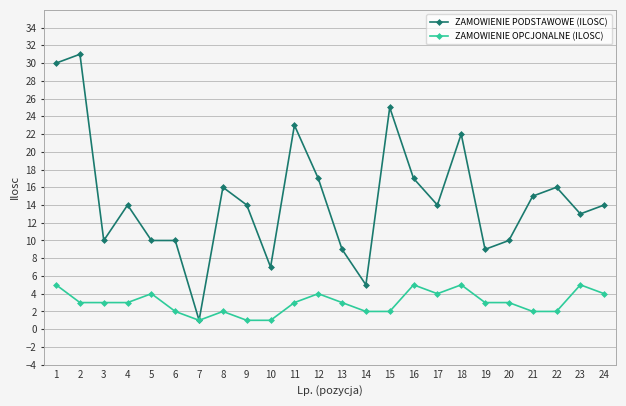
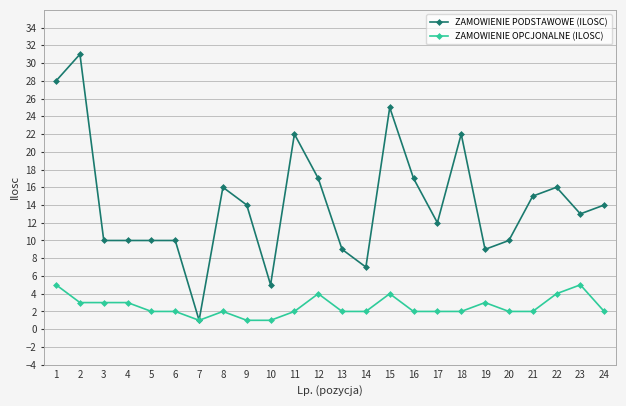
ZAMOWIENIE PODSTAWOWE (ILOSC), 1: 30 -> 28
ZAMOWIENIE PODSTAWOWE (ILOSC), 4: 14 -> 10
ZAMOWIENIE OPCJONALNE (ILOSC), 5: 4 -> 2
ZAMOWIENIE PODSTAWOWE (ILOSC), 10: 7 -> 5
ZAMOWIENIE PODSTAWOWE (ILOSC), 11: 23 -> 22
ZAMOWIENIE OPCJONALNE (ILOSC), 11: 3 -> 2
ZAMOWIENIE OPCJONALNE (ILOSC), 13: 3 -> 2
ZAMOWIENIE PODSTAWOWE (ILOSC), 14: 5 -> 7
ZAMOWIENIE OPCJONALNE (ILOSC), 15: 2 -> 4
ZAMOWIENIE OPCJONALNE (ILOSC), 16: 5 -> 2
ZAMOWIENIE PODSTAWOWE (ILOSC), 17: 14 -> 12
ZAMOWIENIE OPCJONALNE (ILOSC), 17: 4 -> 2
ZAMOWIENIE OPCJONALNE (ILOSC), 18: 5 -> 2
ZAMOWIENIE OPCJONALNE (ILOSC), 20: 3 -> 2
ZAMOWIENIE OPCJONALNE (ILOSC), 22: 2 -> 4
ZAMOWIENIE OPCJONALNE (ILOSC), 24: 4 -> 2
